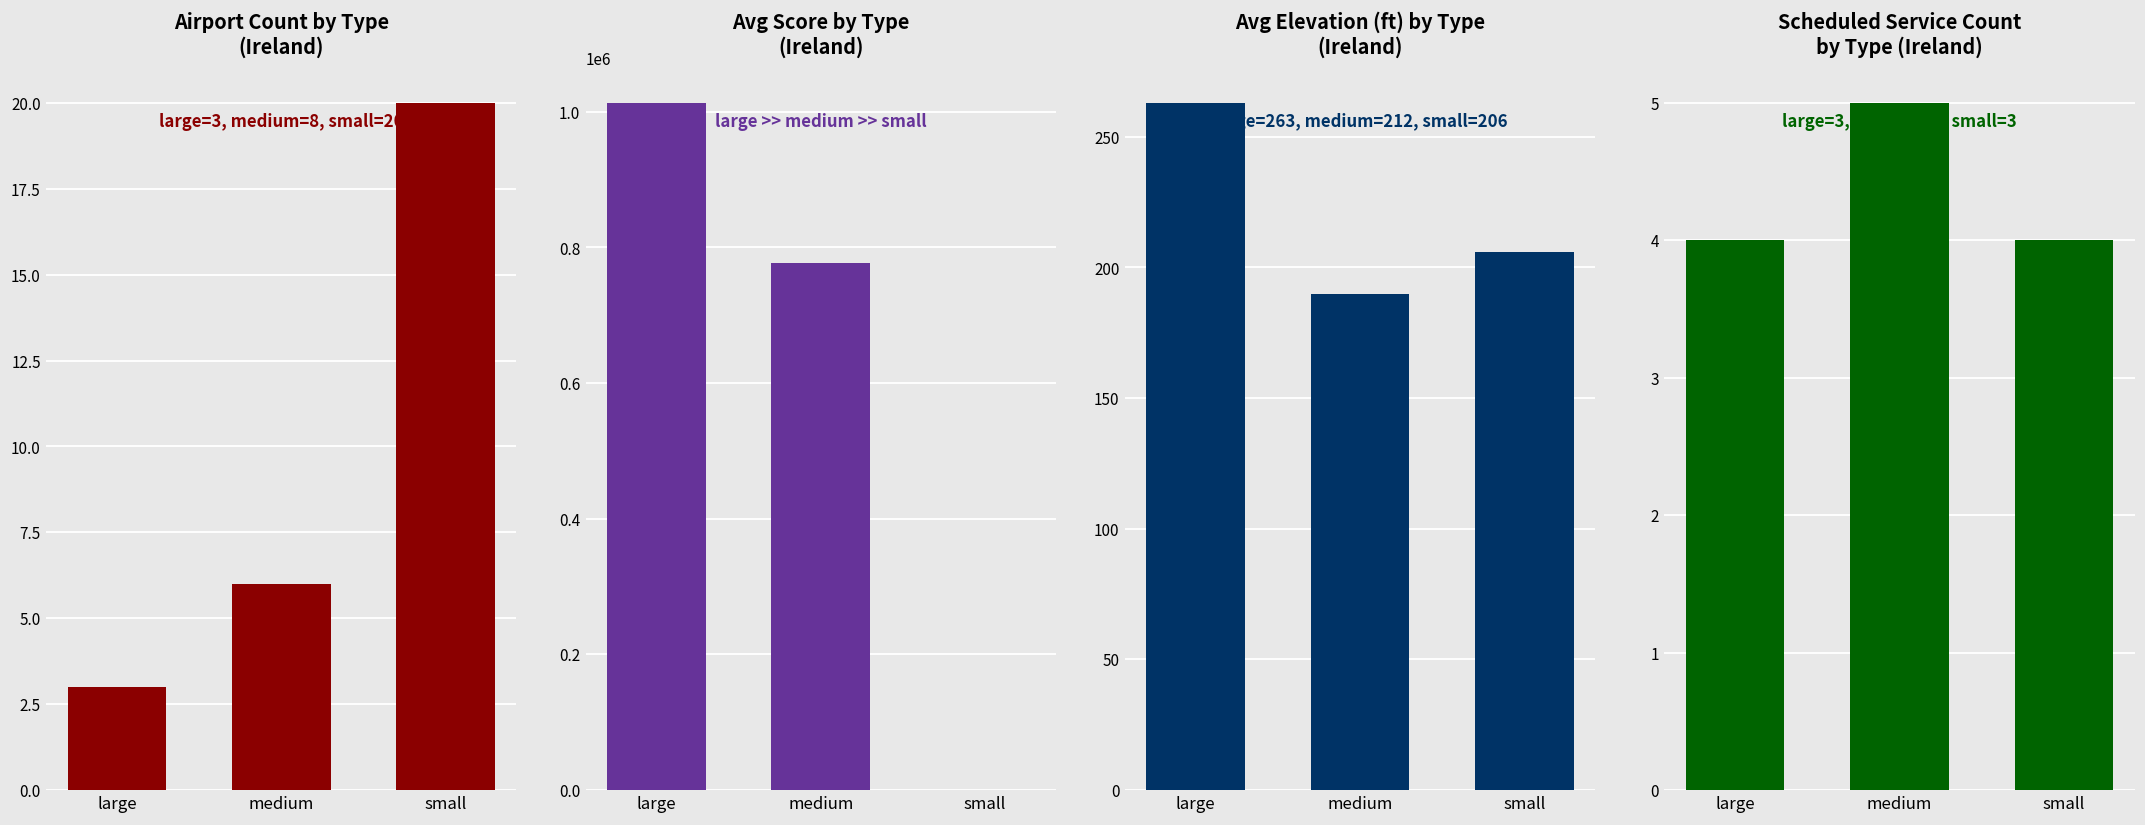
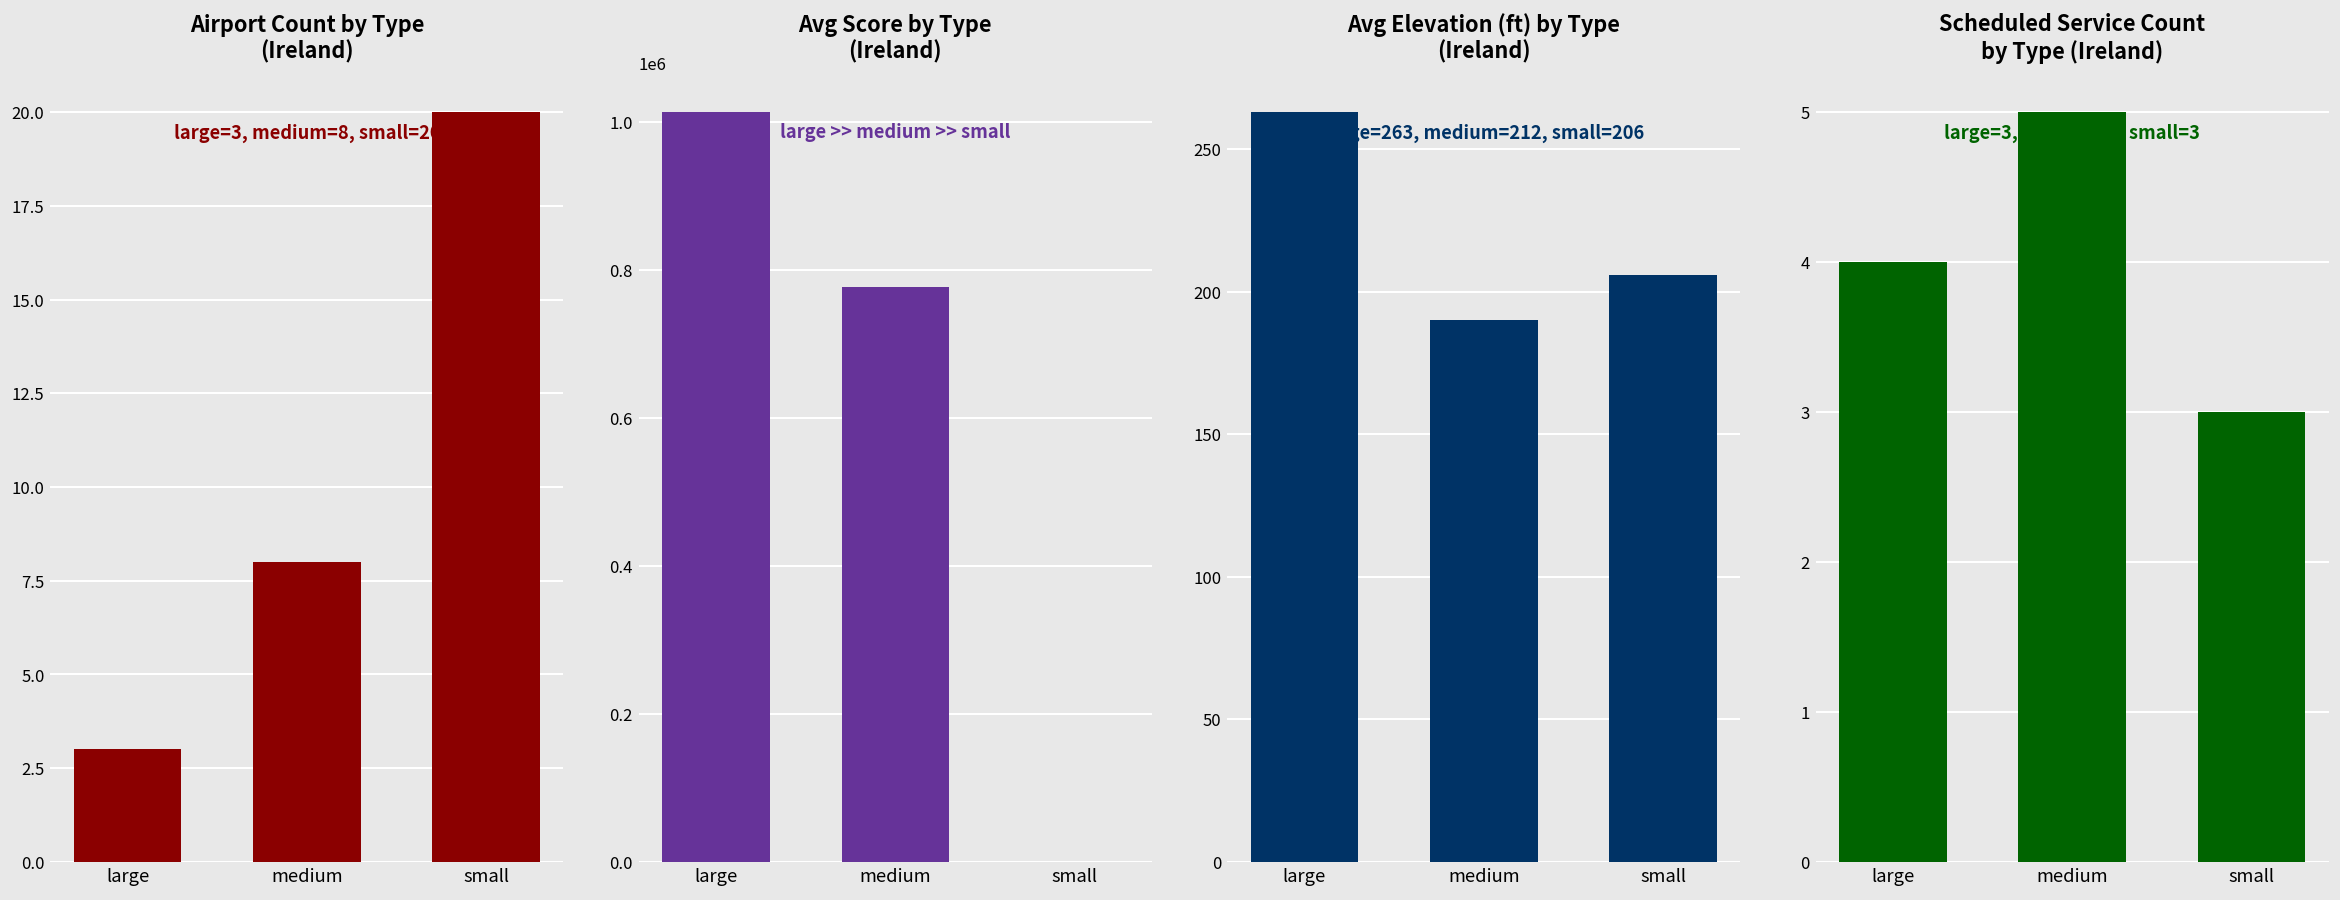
Airport Count by Type (Ireland), medium: 6 -> 8
Scheduled Service Count by Type (Ireland), small: 4 -> 3
